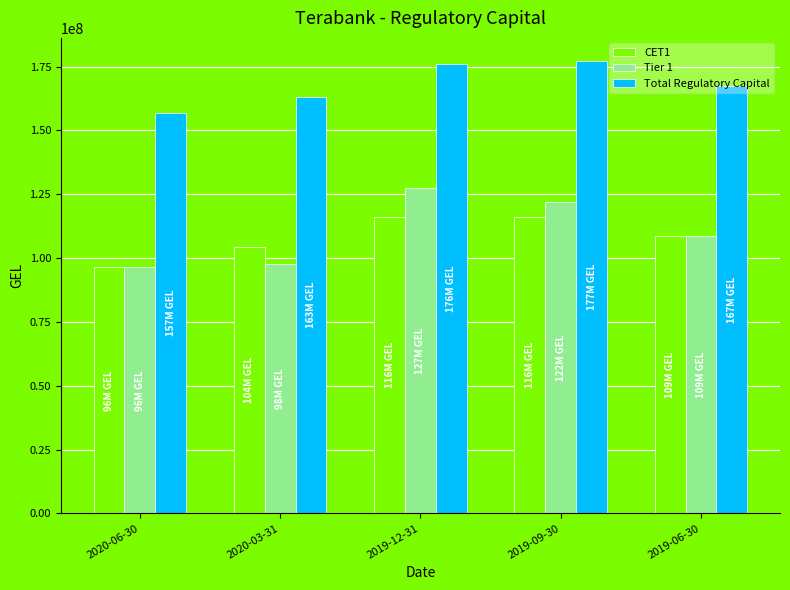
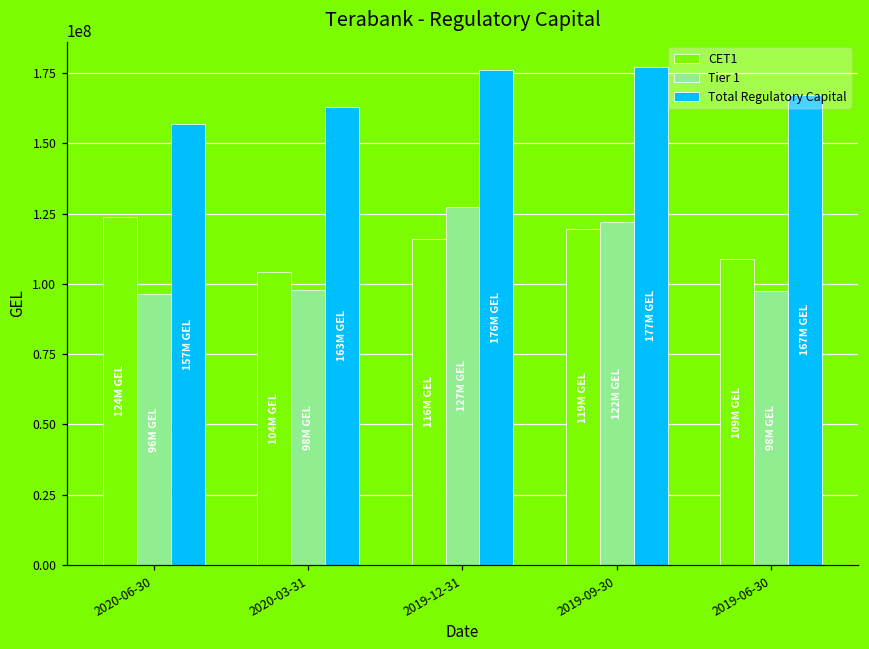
CET1, 2020-06-30: 96M -> 124M
CET1, 2019-09-30: 116M -> 119M
Tier 1, 2019-06-30: 109M -> 98M
